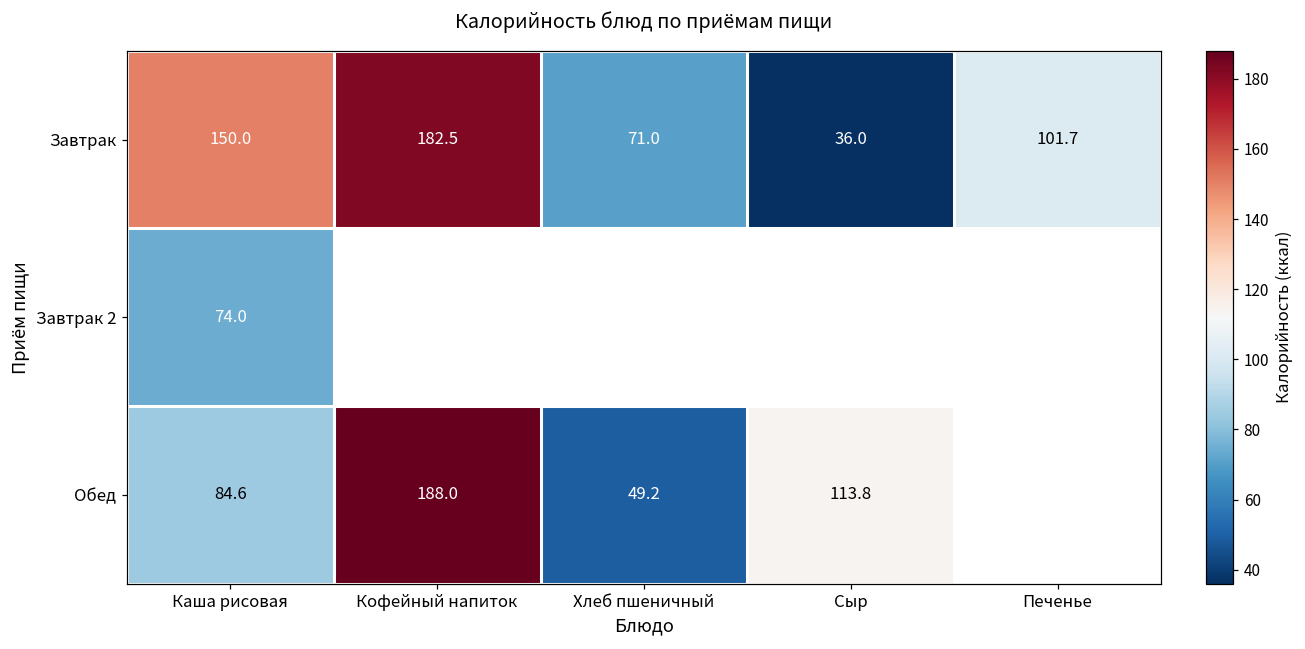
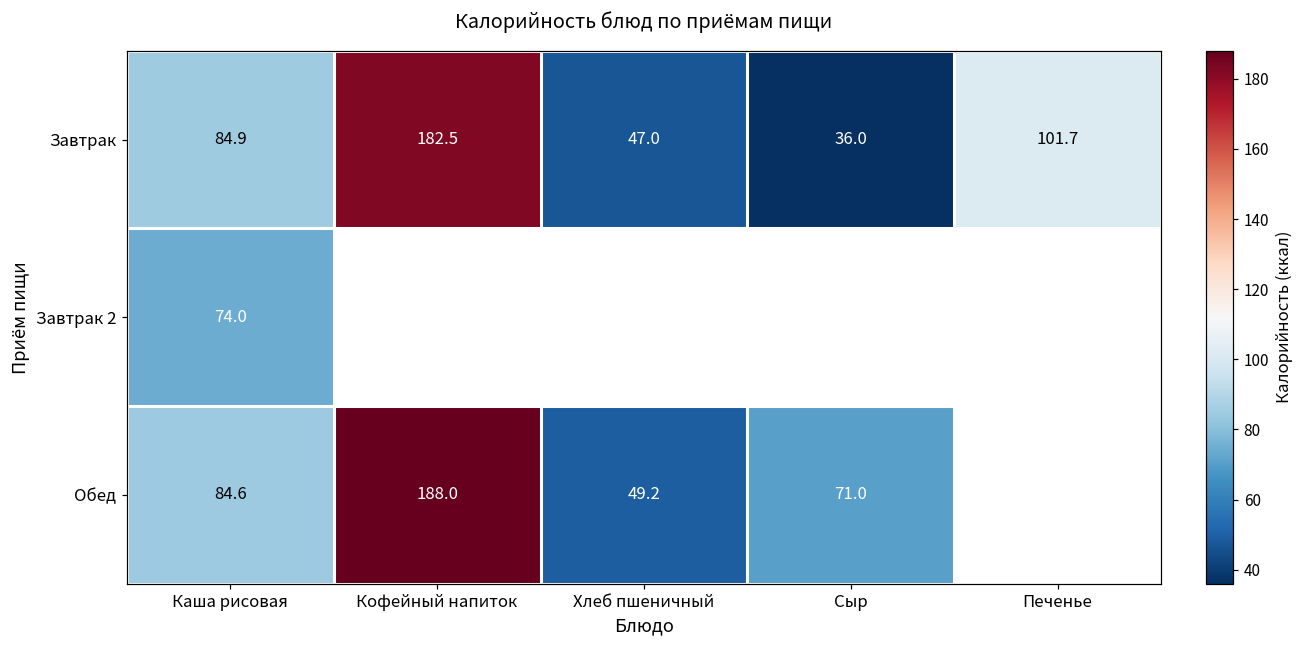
Завтрак, Каша рисовая: 150.0 -> 84.9
Завтрак, Хлеб пшеничный: 71.0 -> 47.0
Обед, Сыр: 113.8 -> 71.0
